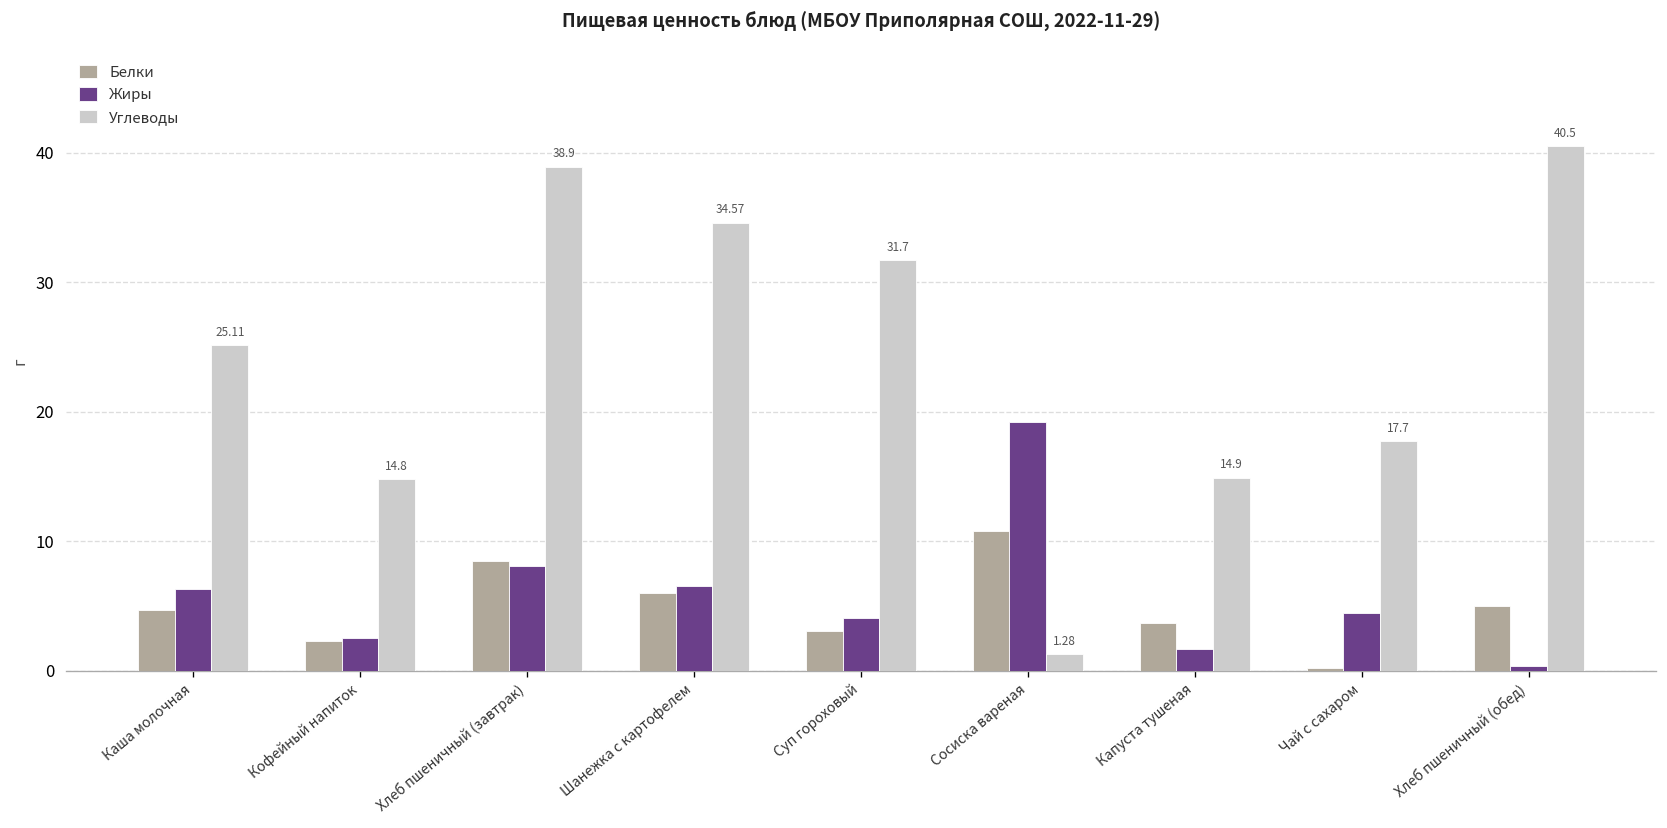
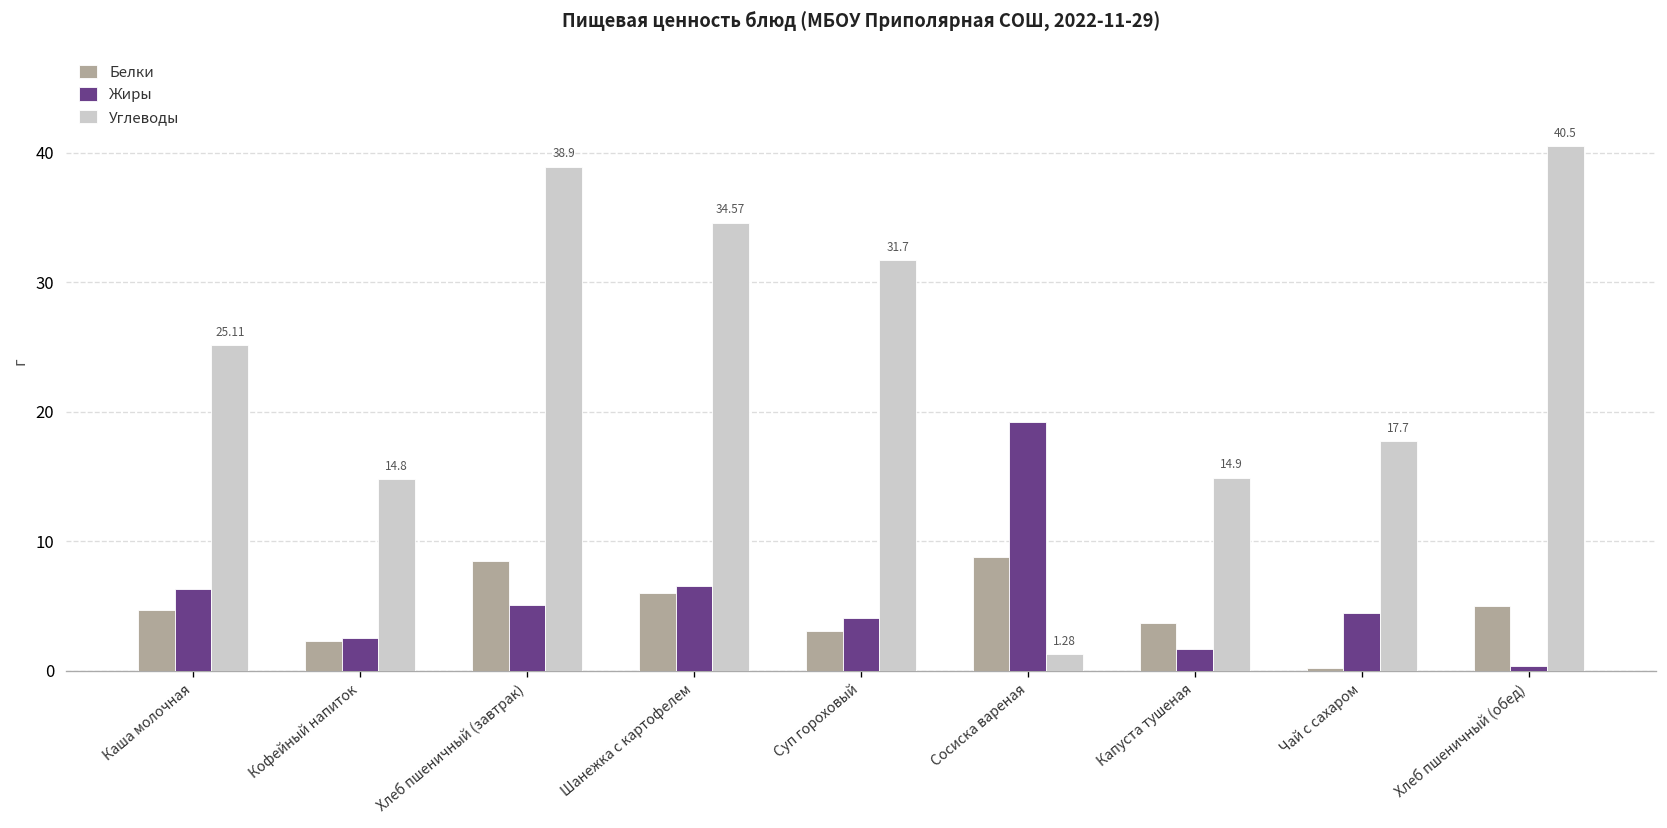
Жиры, Хлеб пшеничный (завтрак): 8.1 -> 5.1
Белки, Сосиска вареная: 10.8 -> 8.8
